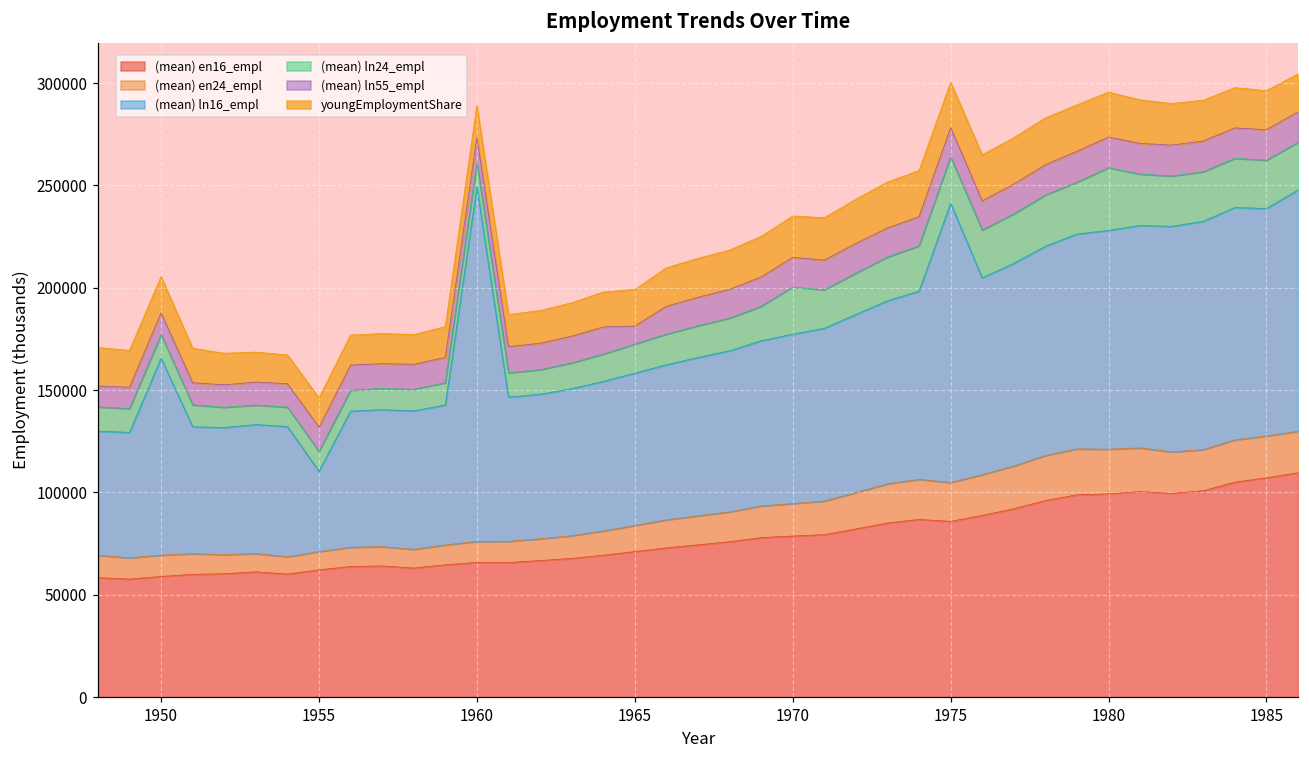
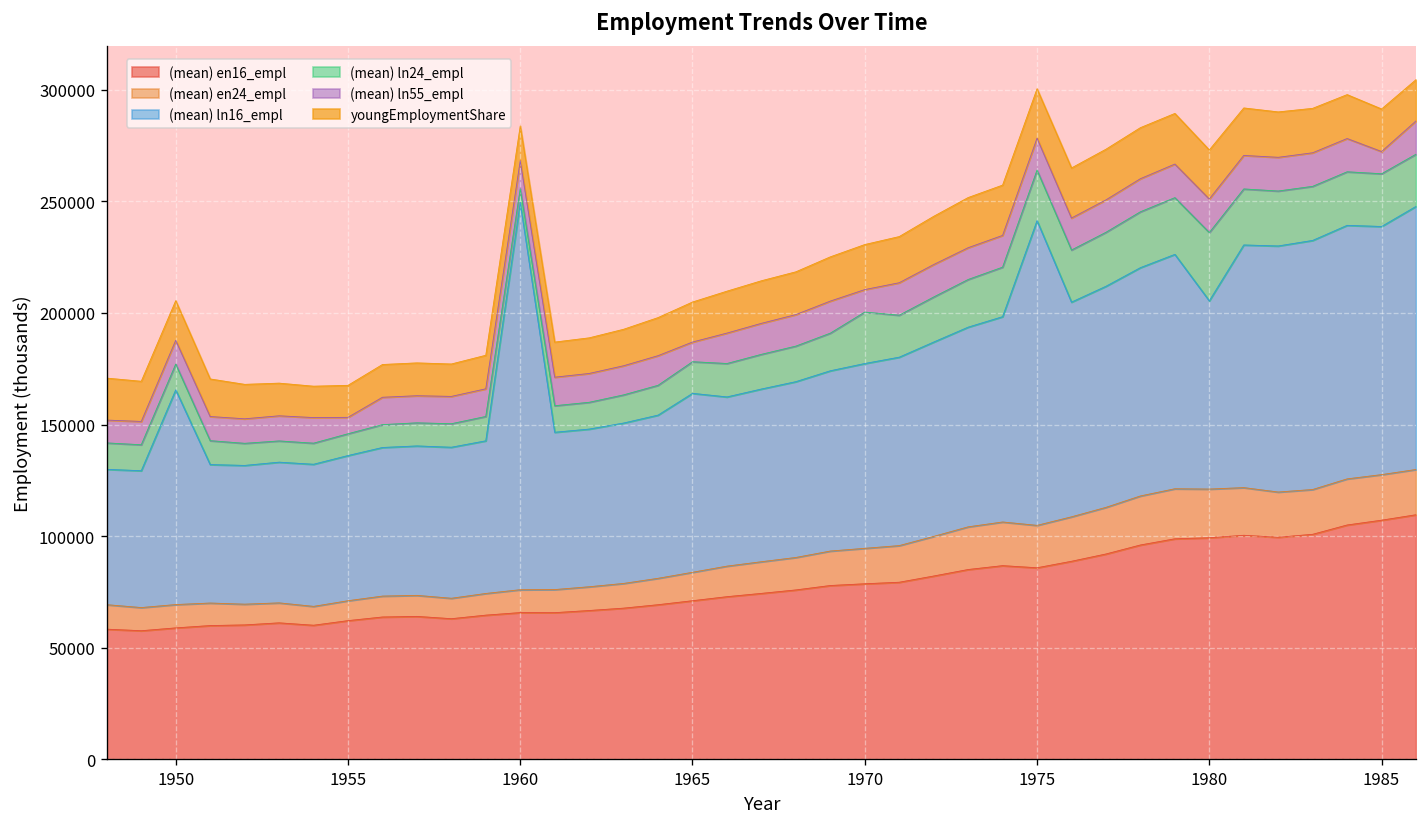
(mean) ln16_empl, 1955: 39000 -> 65000
(mean) ln55_empl, 1955: 12000 -> 7000
(mean) ln24_empl, 1960: 12000 -> 6000
(mean) ln16_empl, 1965: 74000 -> 80000
(mean) ln55_empl, 1970: 15000 -> 10000
(mean) ln16_empl, 1980: 107000 -> 84000
(mean) ln55_empl, 1985: 15000 -> 10000
